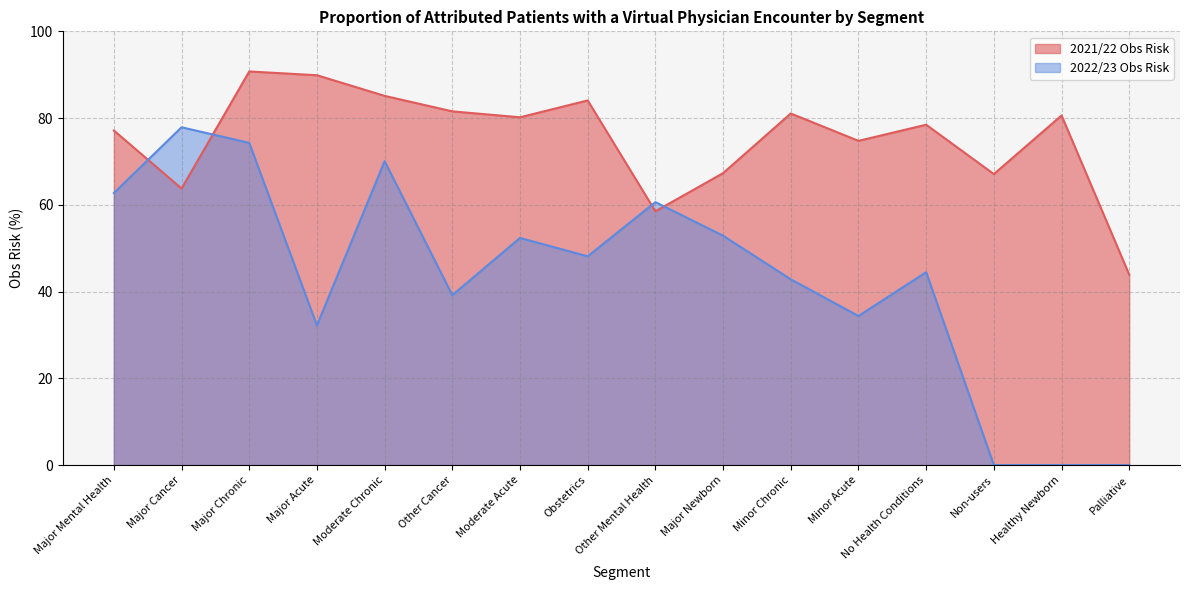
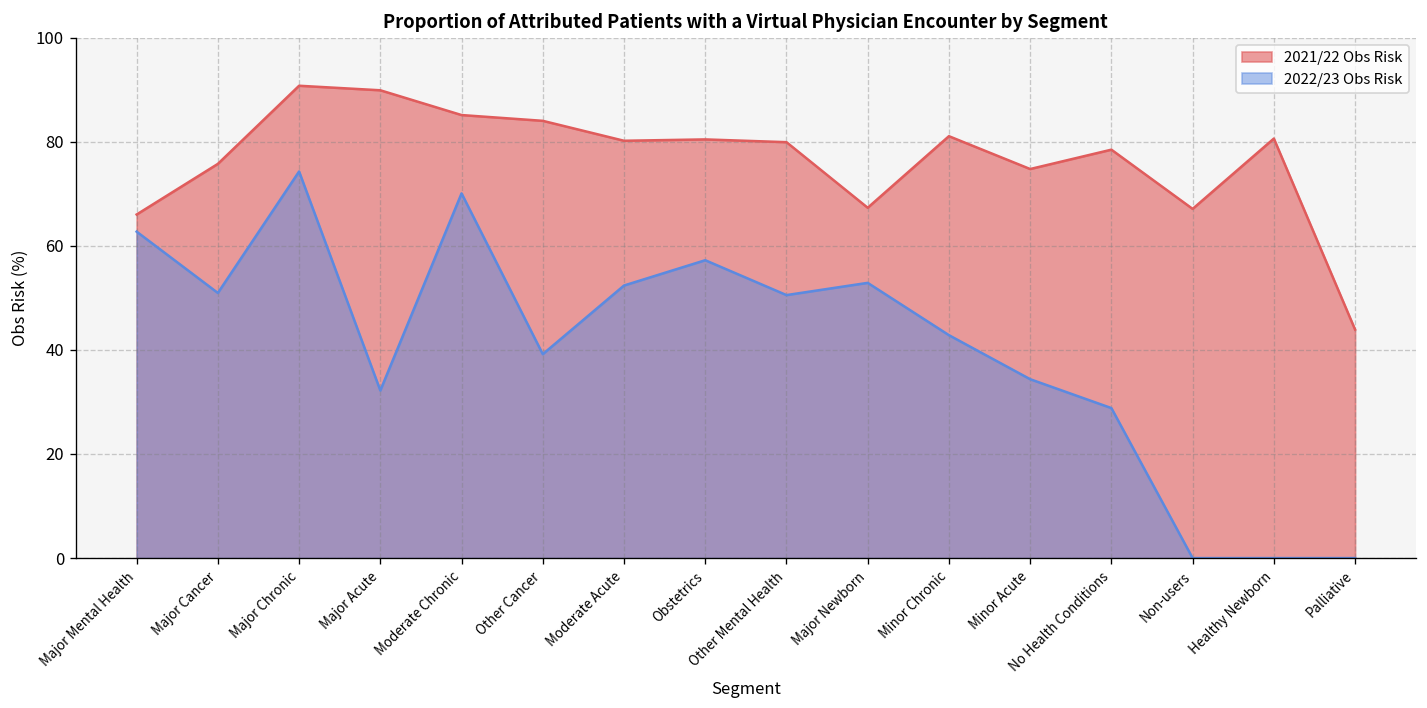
2021/22 Obs Risk, Major Mental Health: 77 -> 66
2021/22 Obs Risk, Major Cancer: 64 -> 76
2022/23 Obs Risk, Major Cancer: 78 -> 51
2021/22 Obs Risk, Other Cancer: 82 -> 84
2021/22 Obs Risk, Obstetrics: 84 -> 80
2022/23 Obs Risk, Obstetrics: 48 -> 57
2021/22 Obs Risk, Other Mental Health: 59 -> 80
2022/23 Obs Risk, Other Mental Health: 61 -> 51
2022/23 Obs Risk, No Health Conditions: 44 -> 29
